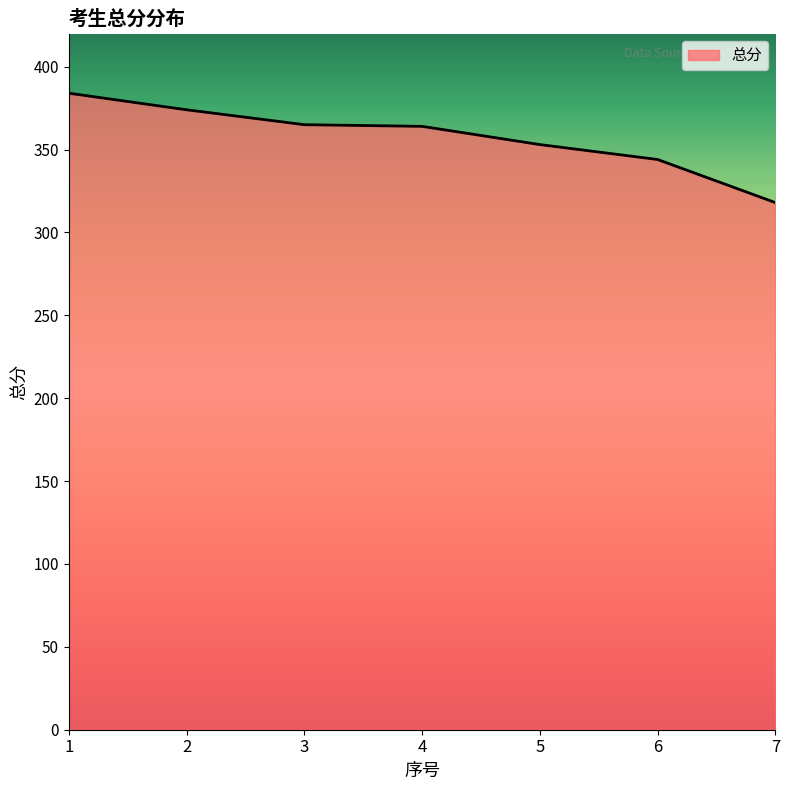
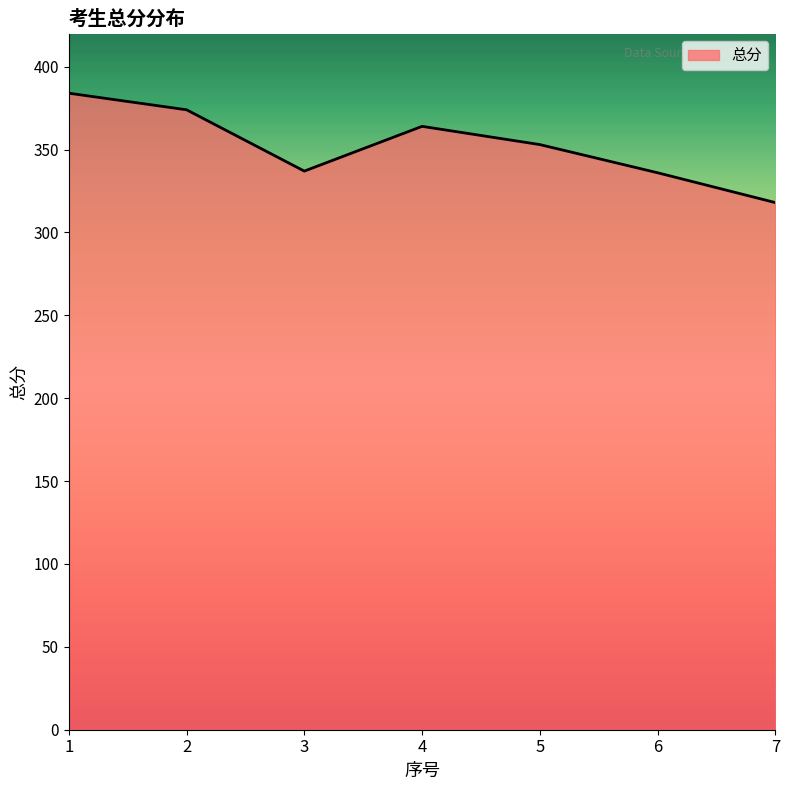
3: 365 -> 337
6: 344 -> 336
